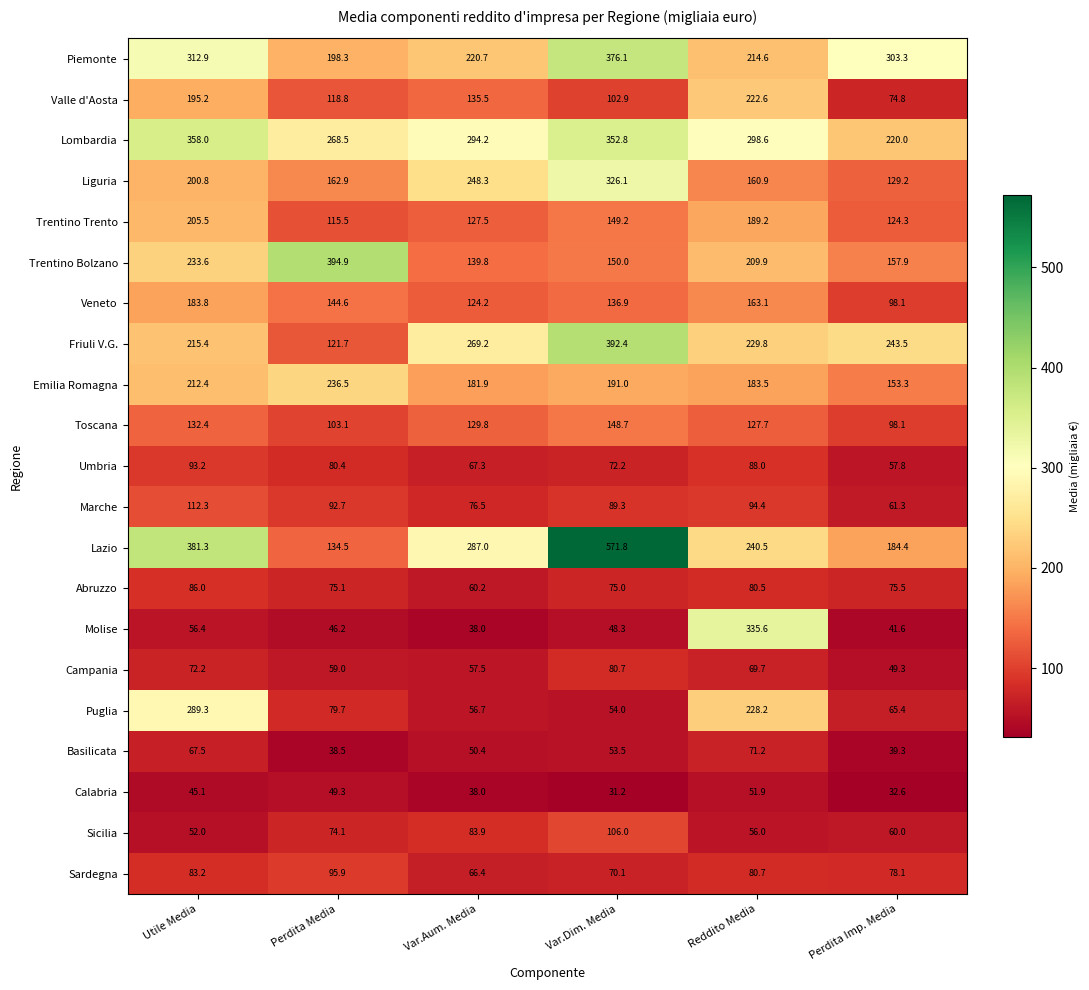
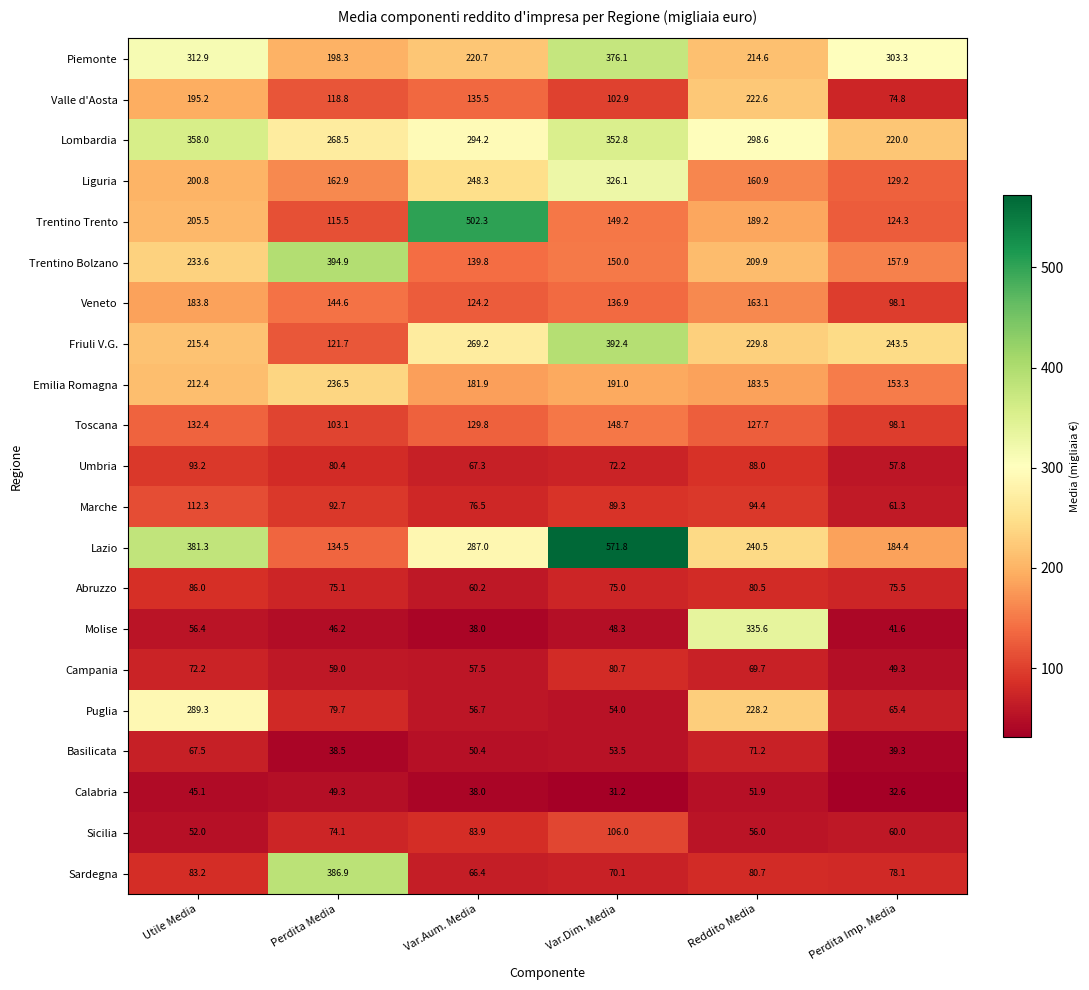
Trentino Trento, Var.Aum. Media: 127.5 -> 502.3
Sardegna, Perdita Media: 95.9 -> 386.9
